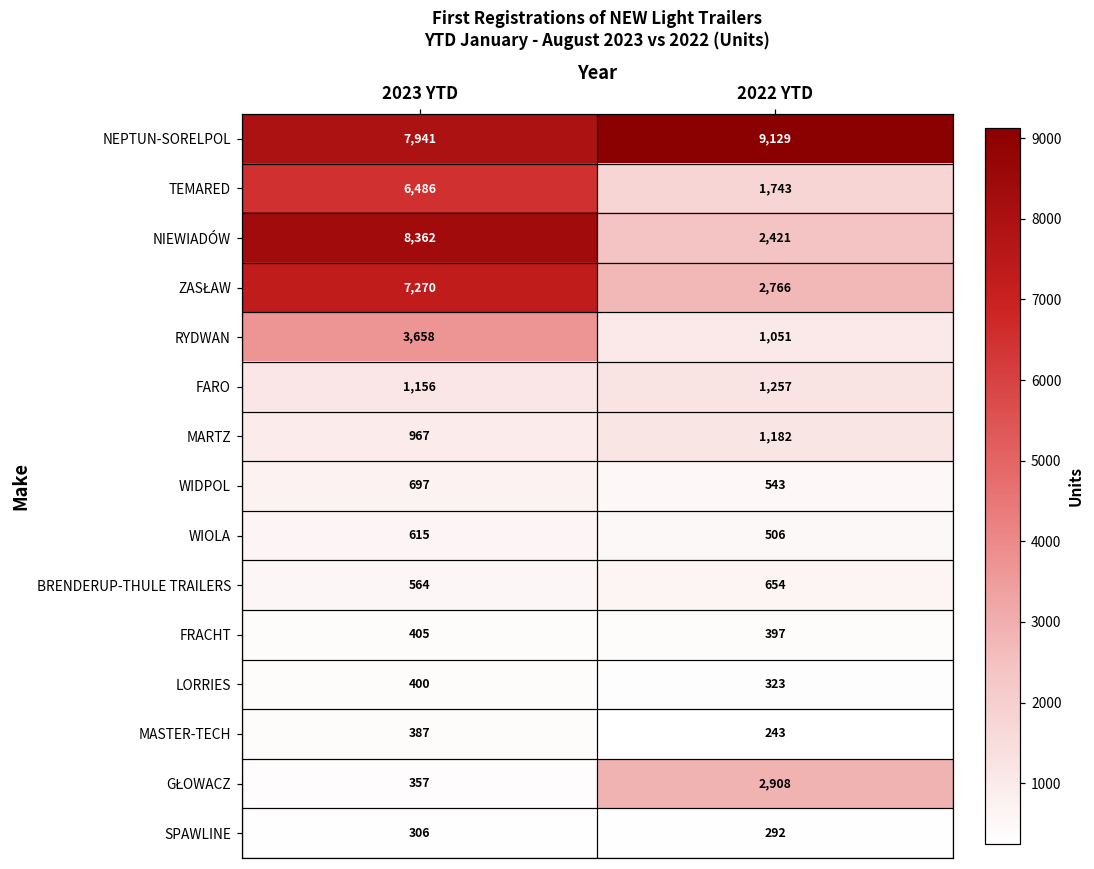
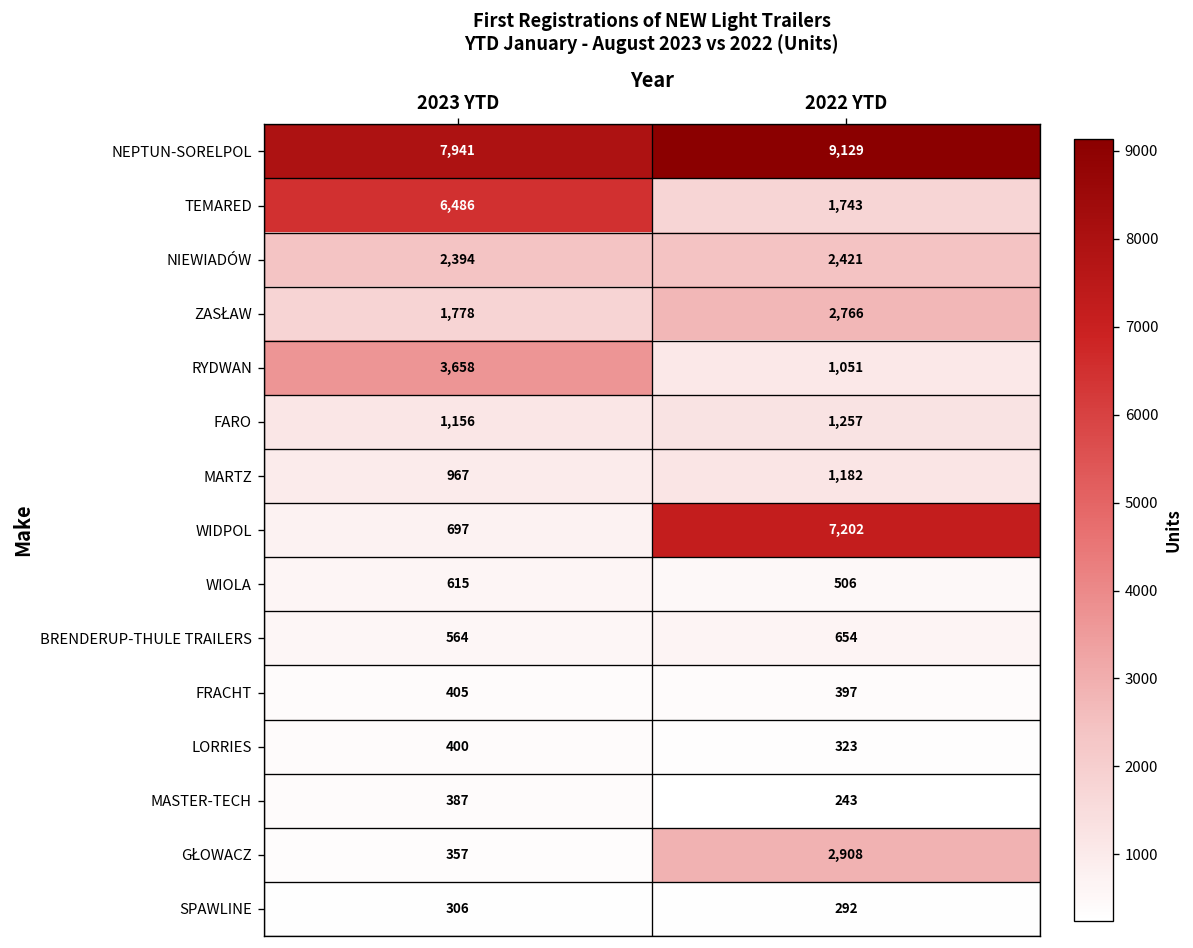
NIEWIADÓW, 2023 YTD: 8,362 -> 2,394
ZASŁAW, 2023 YTD: 7,270 -> 1,778
WIDPOL, 2022 YTD: 543 -> 7,202
